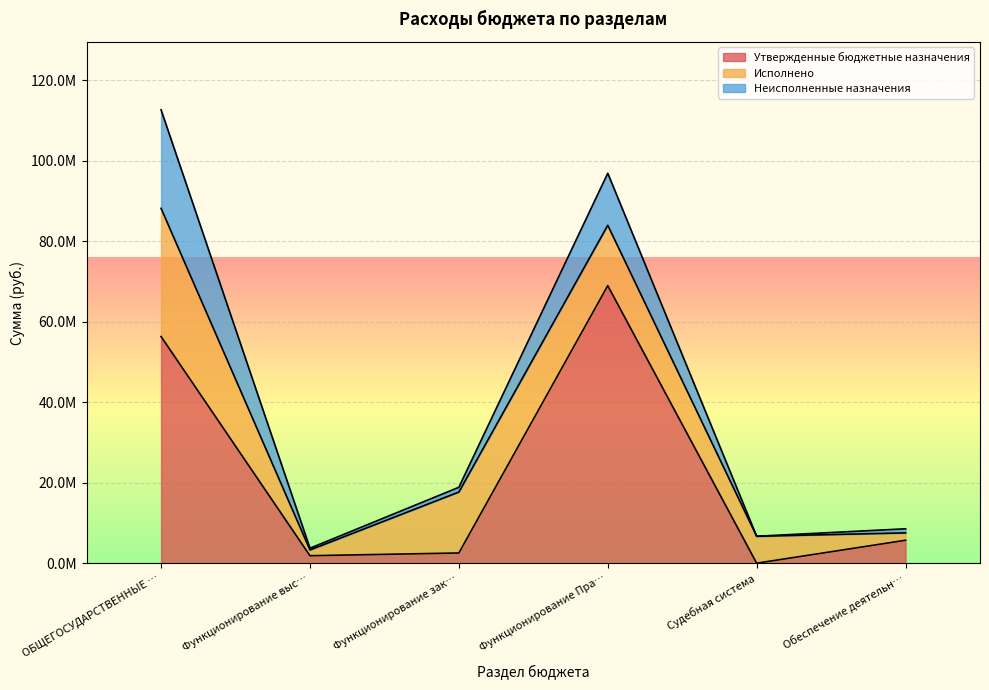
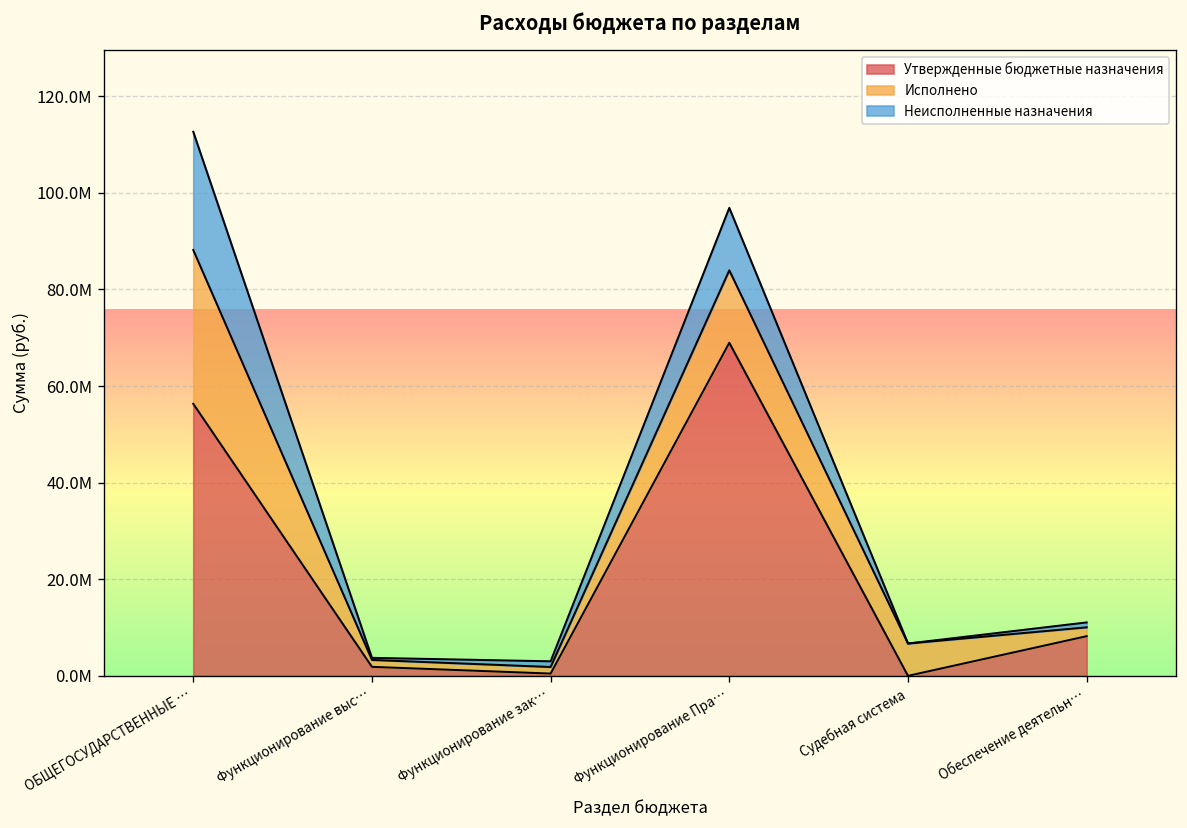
Утвержденные бюджетные назначения, Функционирование зак…: 3000000 -> 0
Исполнено, Функционирование зак…: 15000000 -> 1000000
Утвержденные бюджетные назначения, Обеспечение деятельн…: 6000000 -> 8000000
